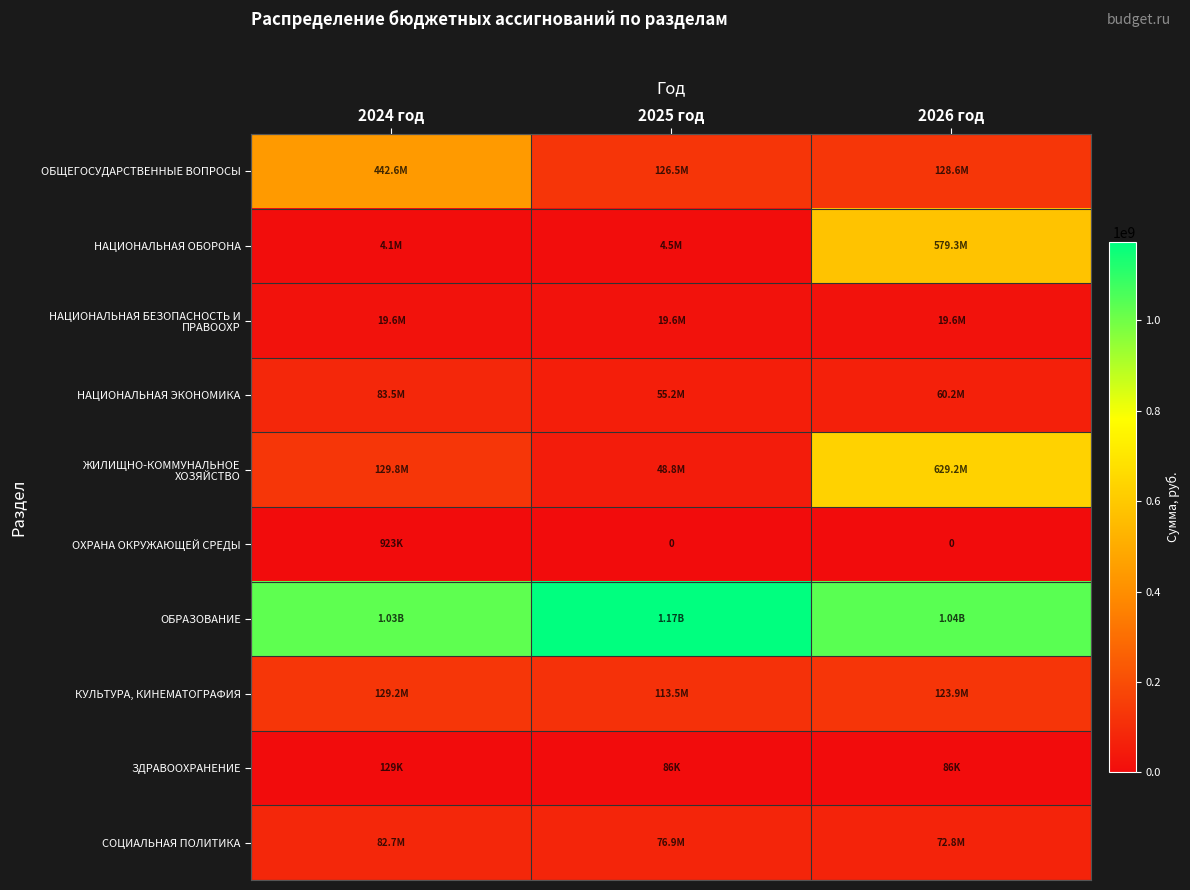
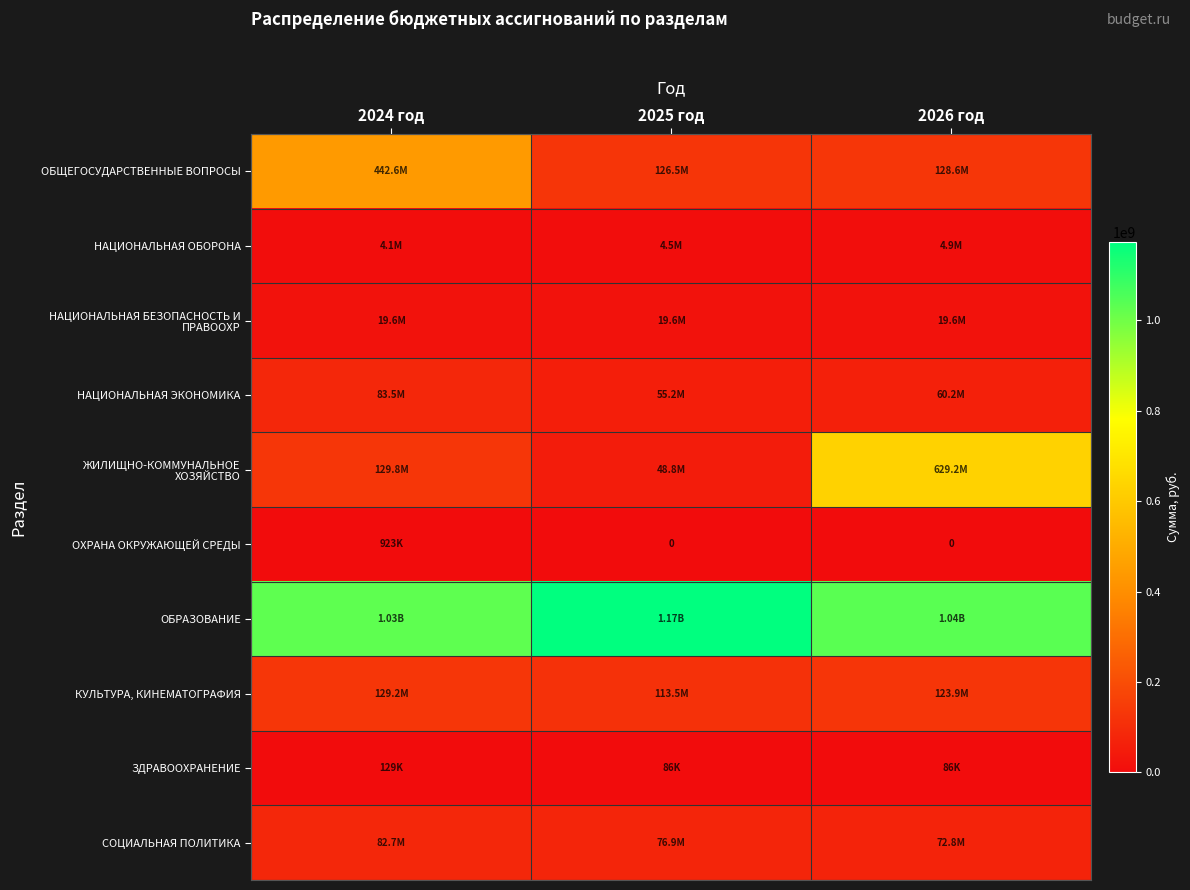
НАЦИОНАЛЬНАЯ ОБОРОНА, 2026 год: 579.3M -> 4.9M
